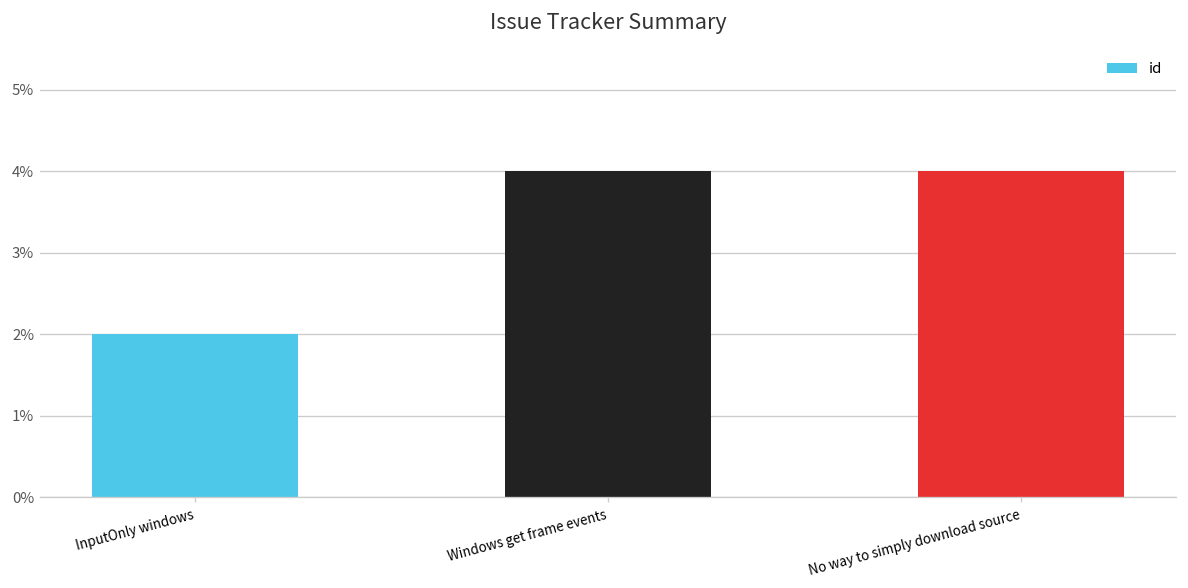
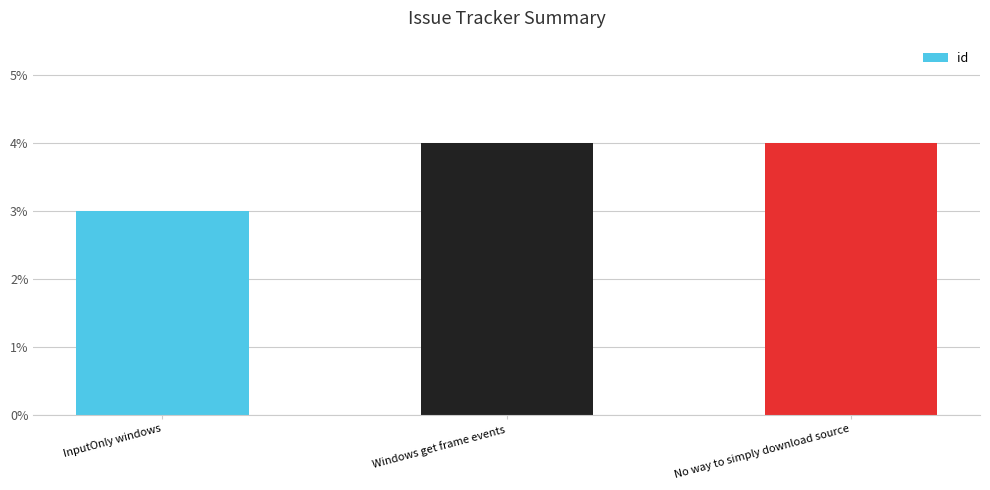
InputOnly windows: 2% -> 3%
